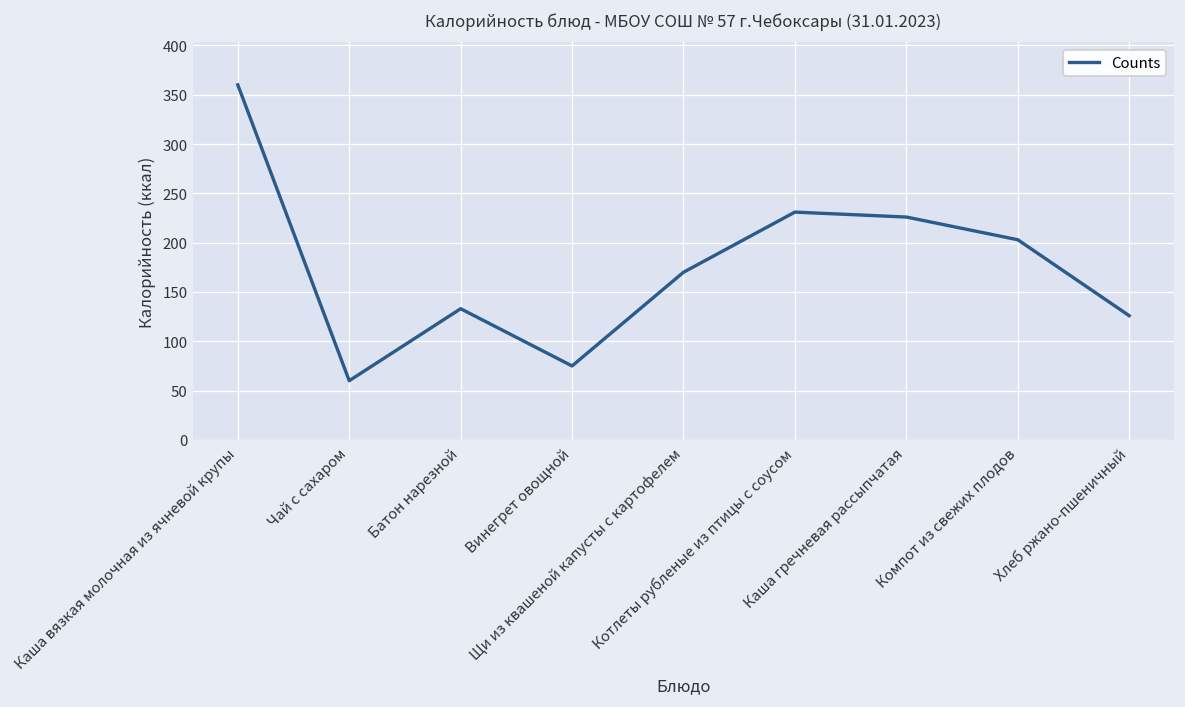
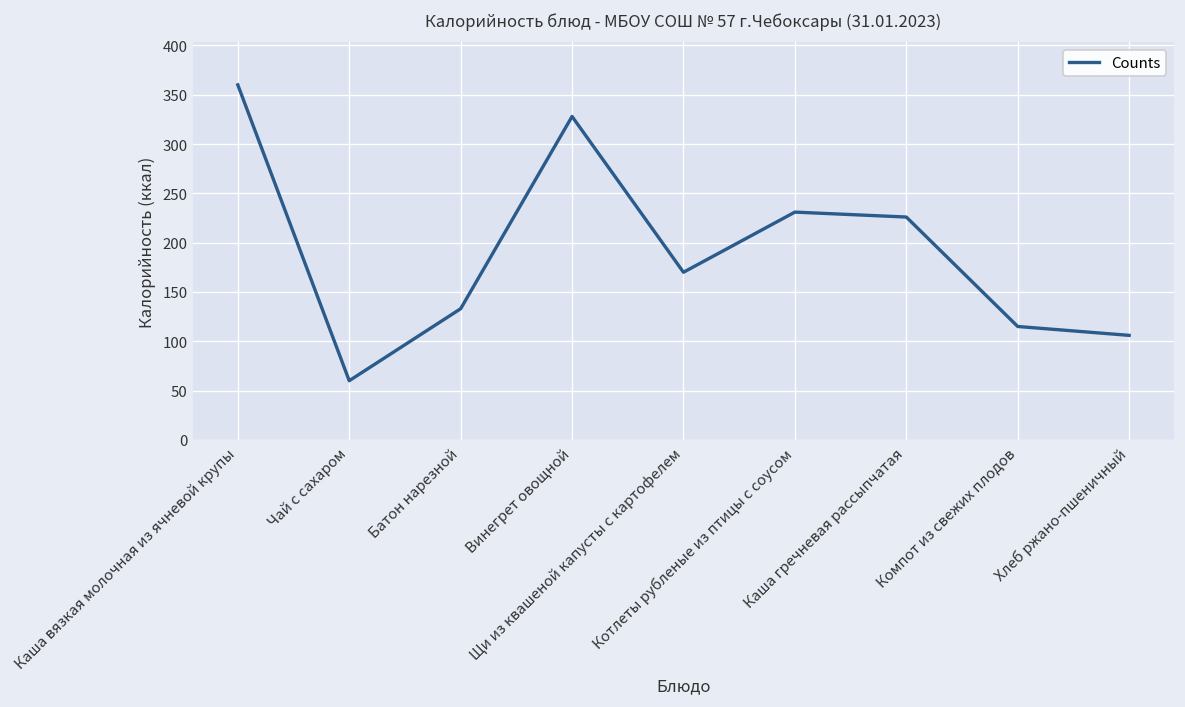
Винегрет овощной: 80 -> 330
Компот из свежих плодов: 200 -> 120
Хлеб ржано-пшеничный: 130 -> 110
